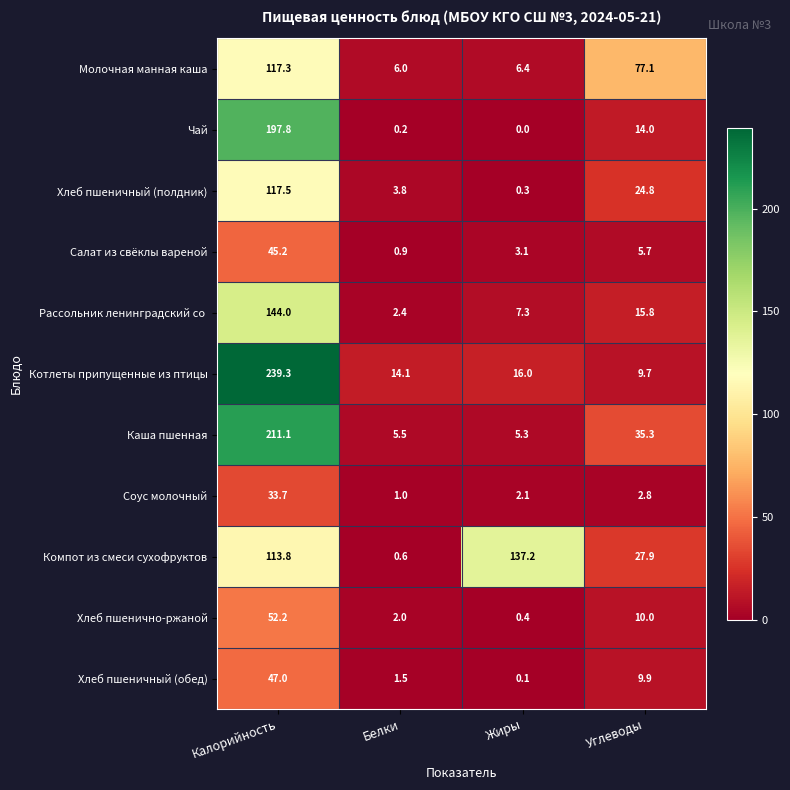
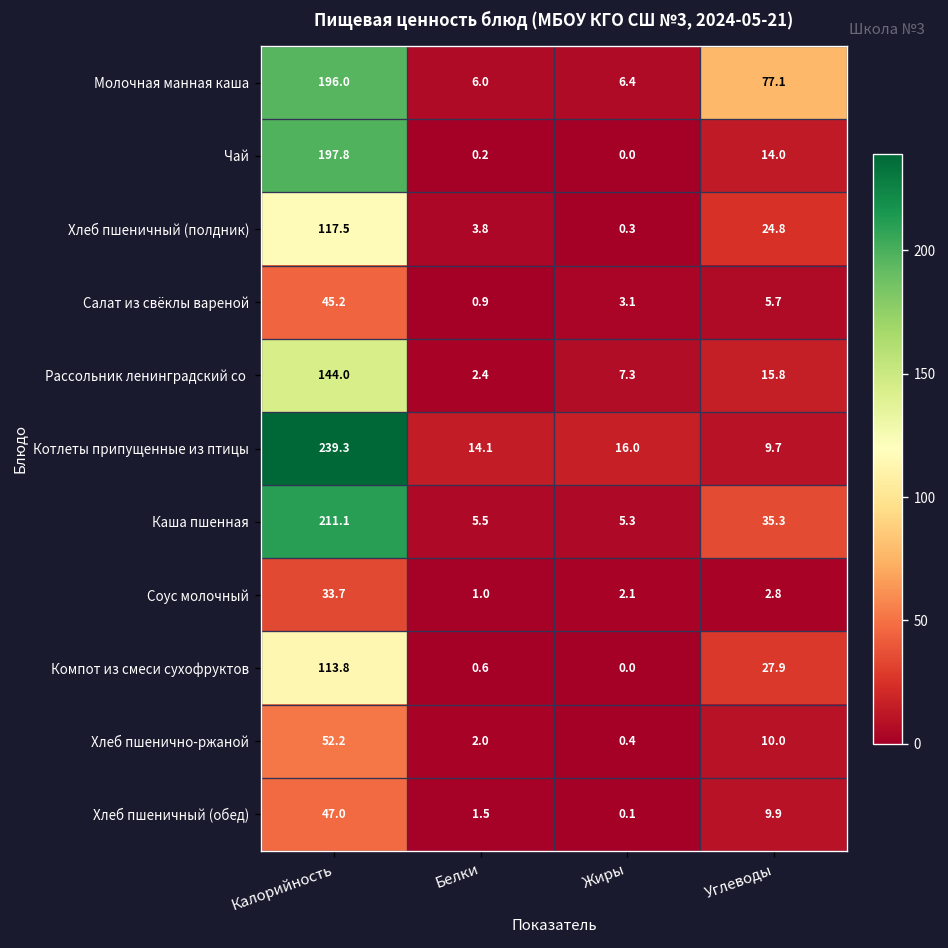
Молочная манная каша, Калорийность: 117.3 -> 196.0
Компот из смеси сухофруктов, Жиры: 137.2 -> 0.0
